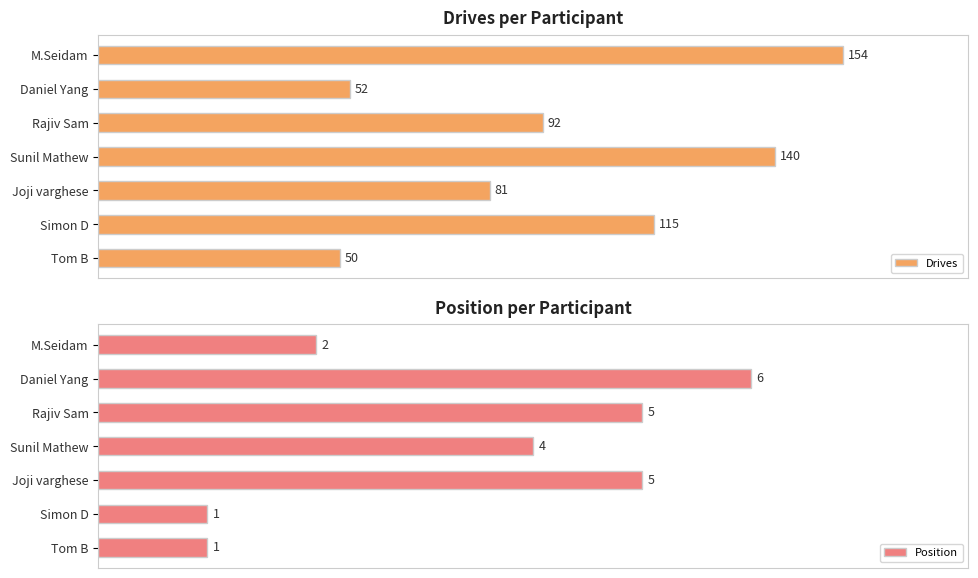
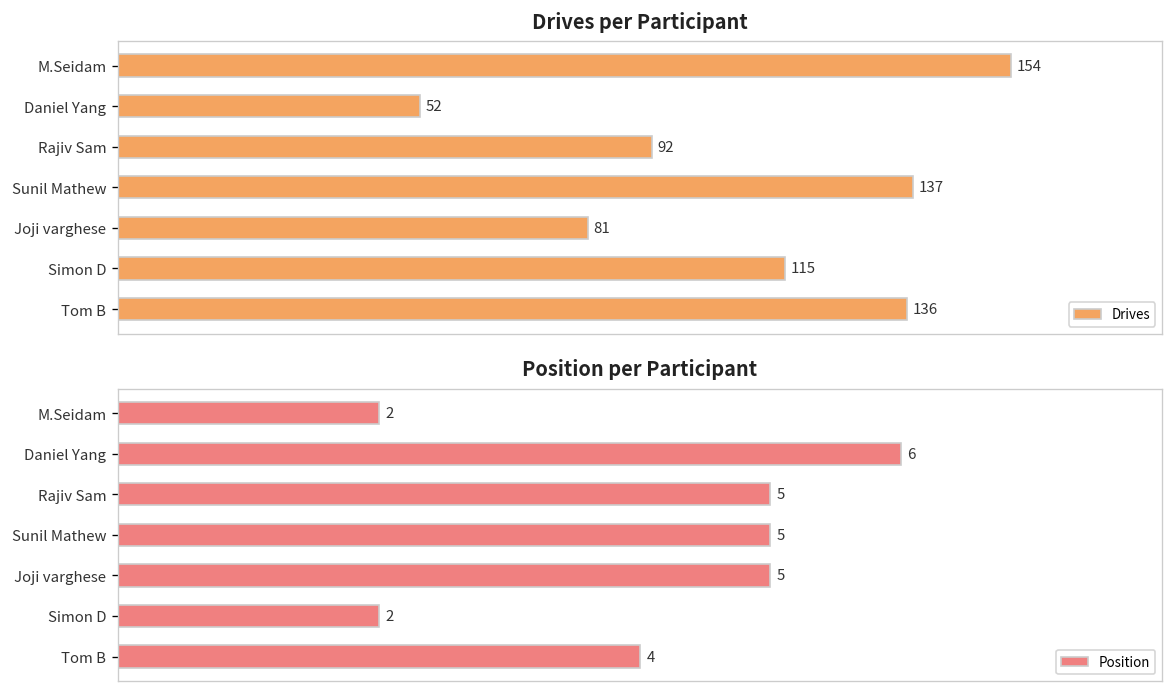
Drives per Participant, Sunil Mathew: 140 -> 137
Drives per Participant, Tom B: 50 -> 136
Position per Participant, Sunil Mathew: 4 -> 5
Position per Participant, Simon D: 1 -> 2
Position per Participant, Tom B: 1 -> 4
